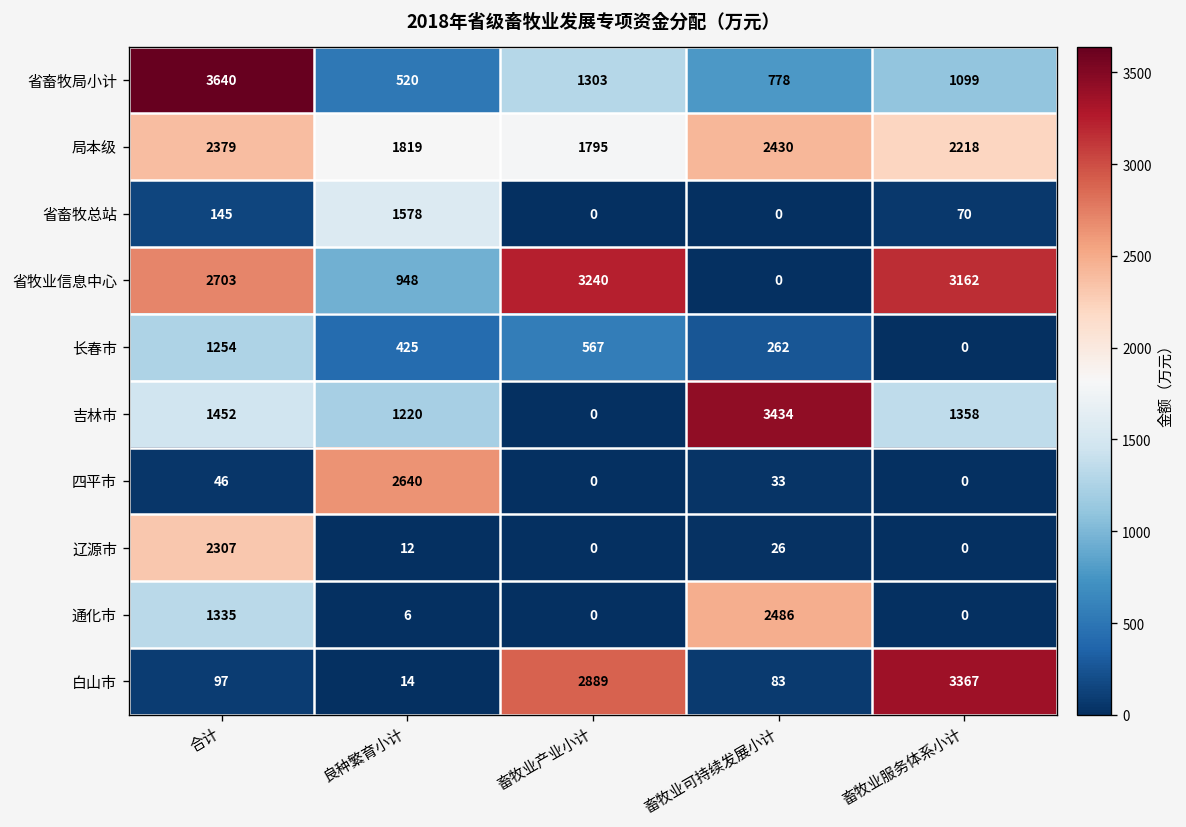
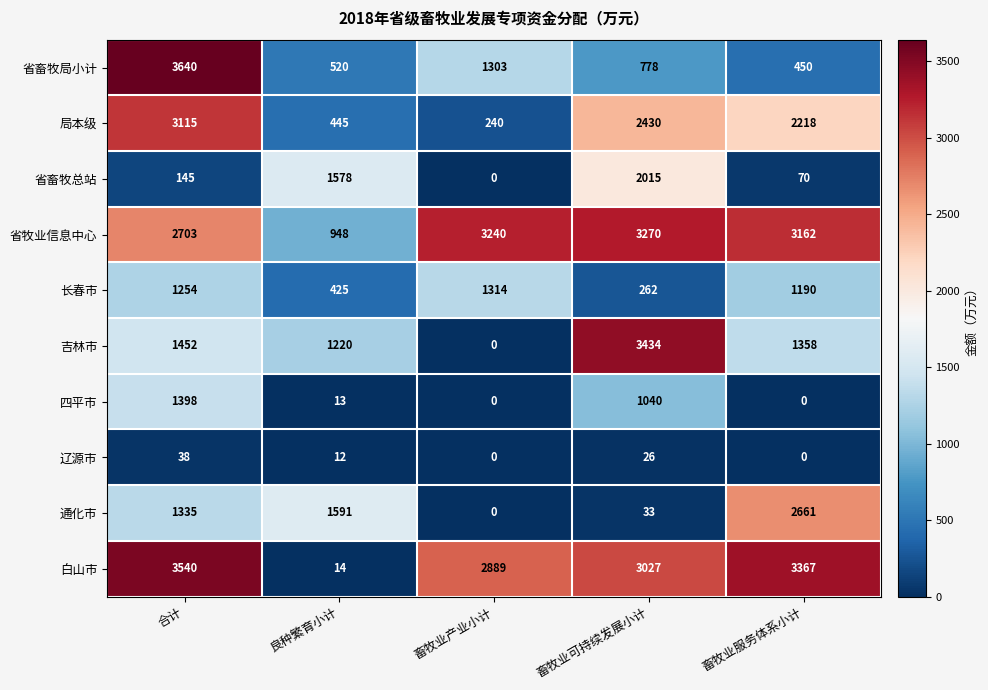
省畜牧局小计, 畜牧业服务体系小计: 1099 -> 450
局本级, 合计: 2379 -> 3115
局本级, 良种繁育小计: 1819 -> 445
局本级, 畜牧业产业小计: 1795 -> 240
省畜牧总站, 畜牧业可持续发展小计: 0 -> 2015
省牧业信息中心, 畜牧业可持续发展小计: 0 -> 3270
长春市, 畜牧业产业小计: 567 -> 1314
长春市, 畜牧业服务体系小计: 0 -> 1190
四平市, 合计: 46 -> 1398
四平市, 良种繁育小计: 2640 -> 13
四平市, 畜牧业可持续发展小计: 33 -> 1040
辽源市, 合计: 2307 -> 38
通化市, 良种繁育小计: 6 -> 1591
通化市, 畜牧业可持续发展小计: 2486 -> 33
通化市, 畜牧业服务体系小计: 0 -> 2661
白山市, 合计: 97 -> 3540
白山市, 畜牧业可持续发展小计: 83 -> 3027
